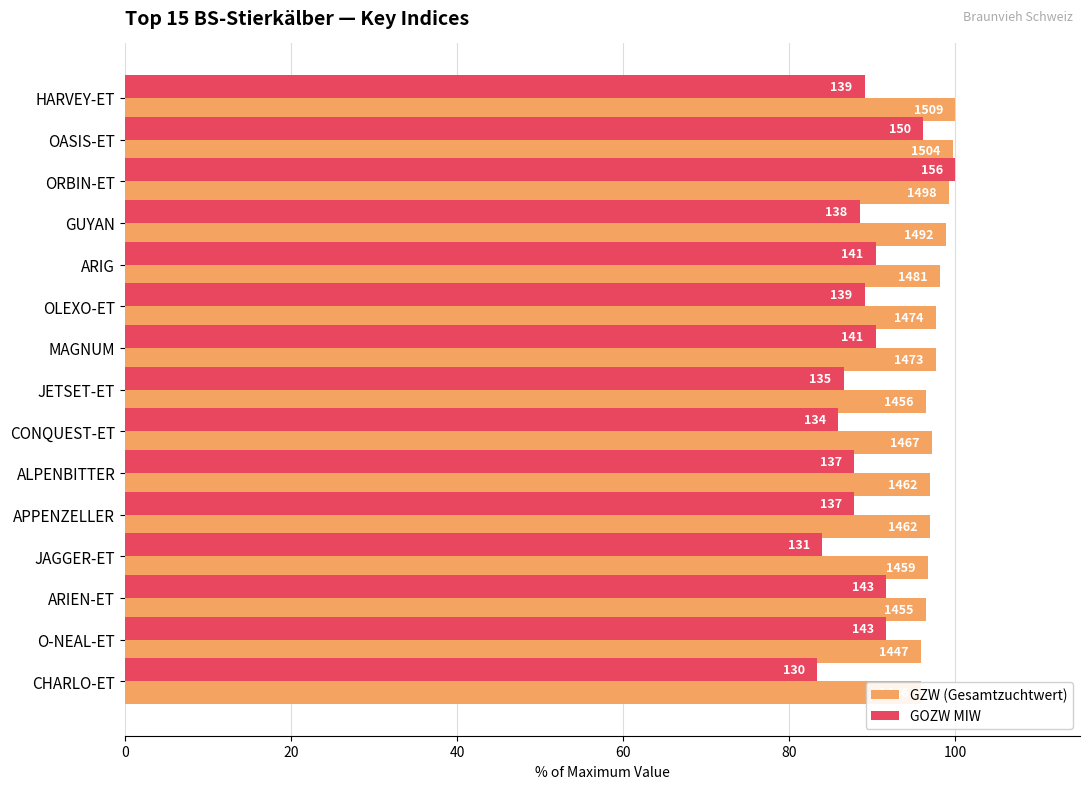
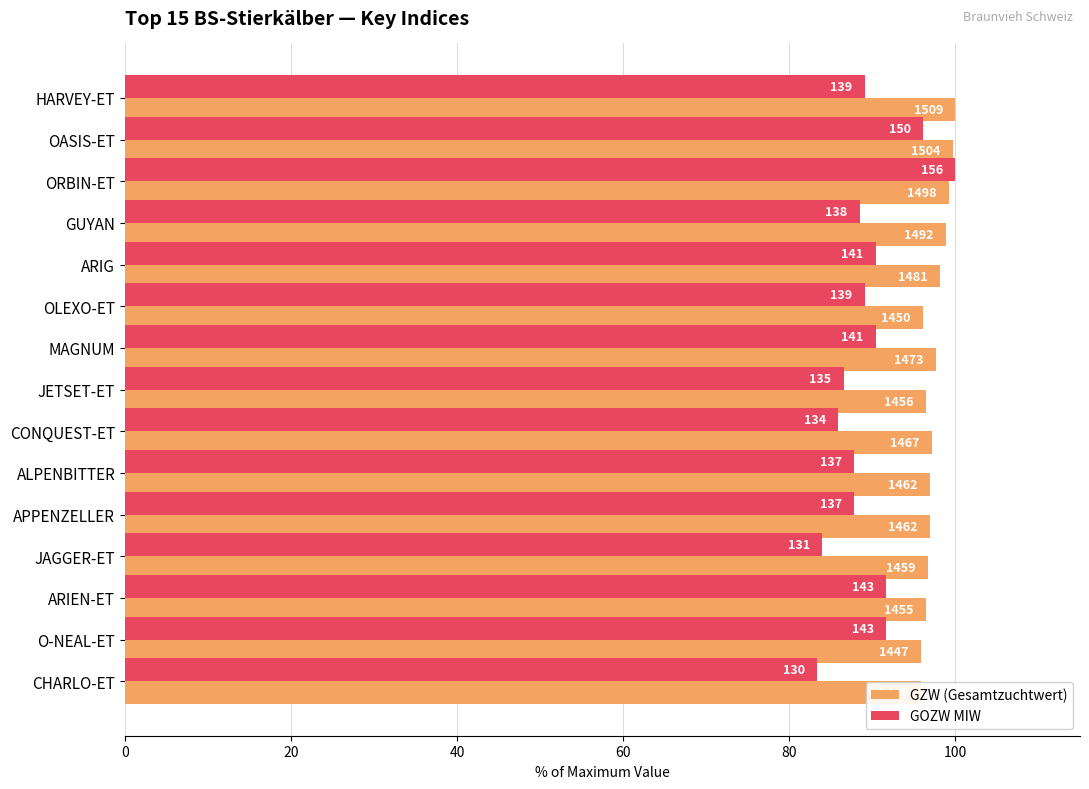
GZW (Gesamtzuchtwert), OLEXO-ET: 1474 -> 1450
